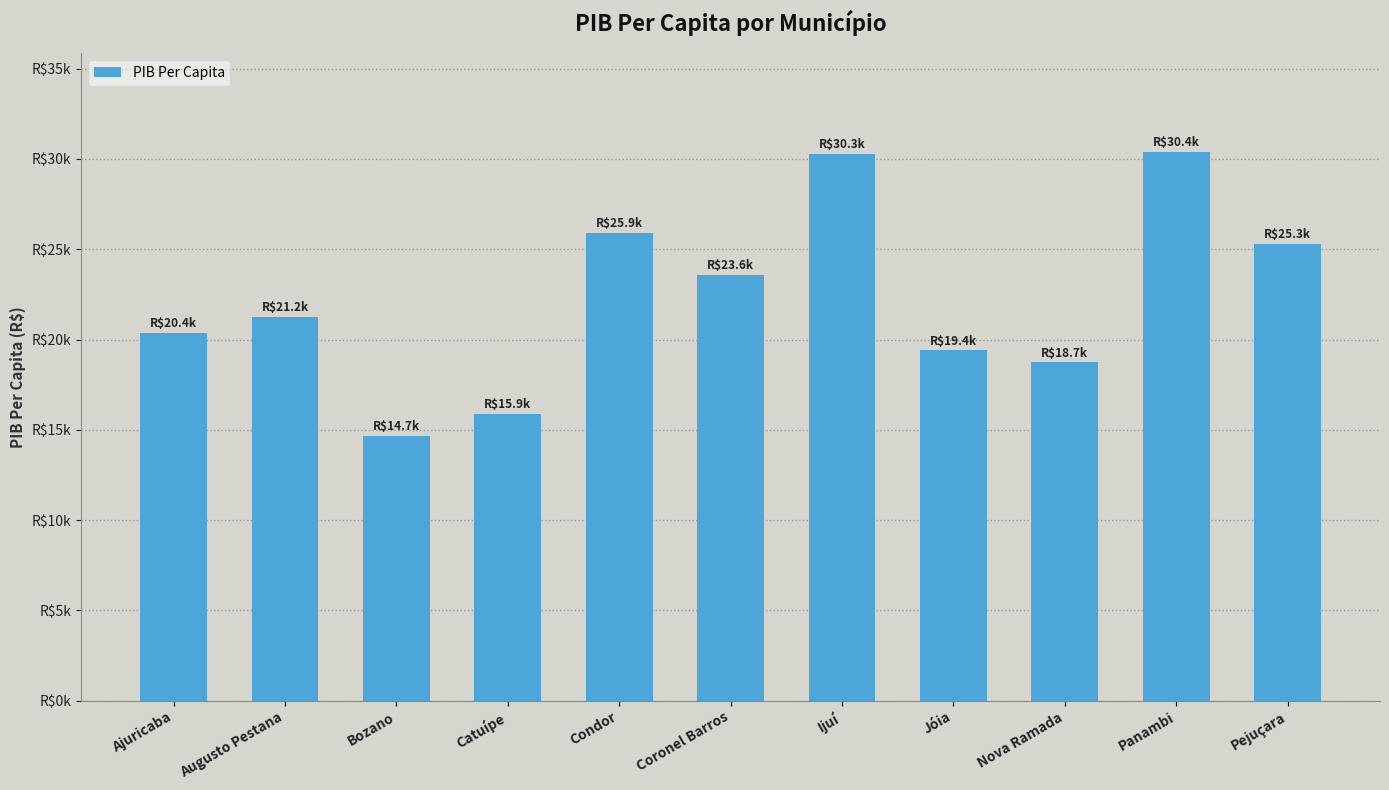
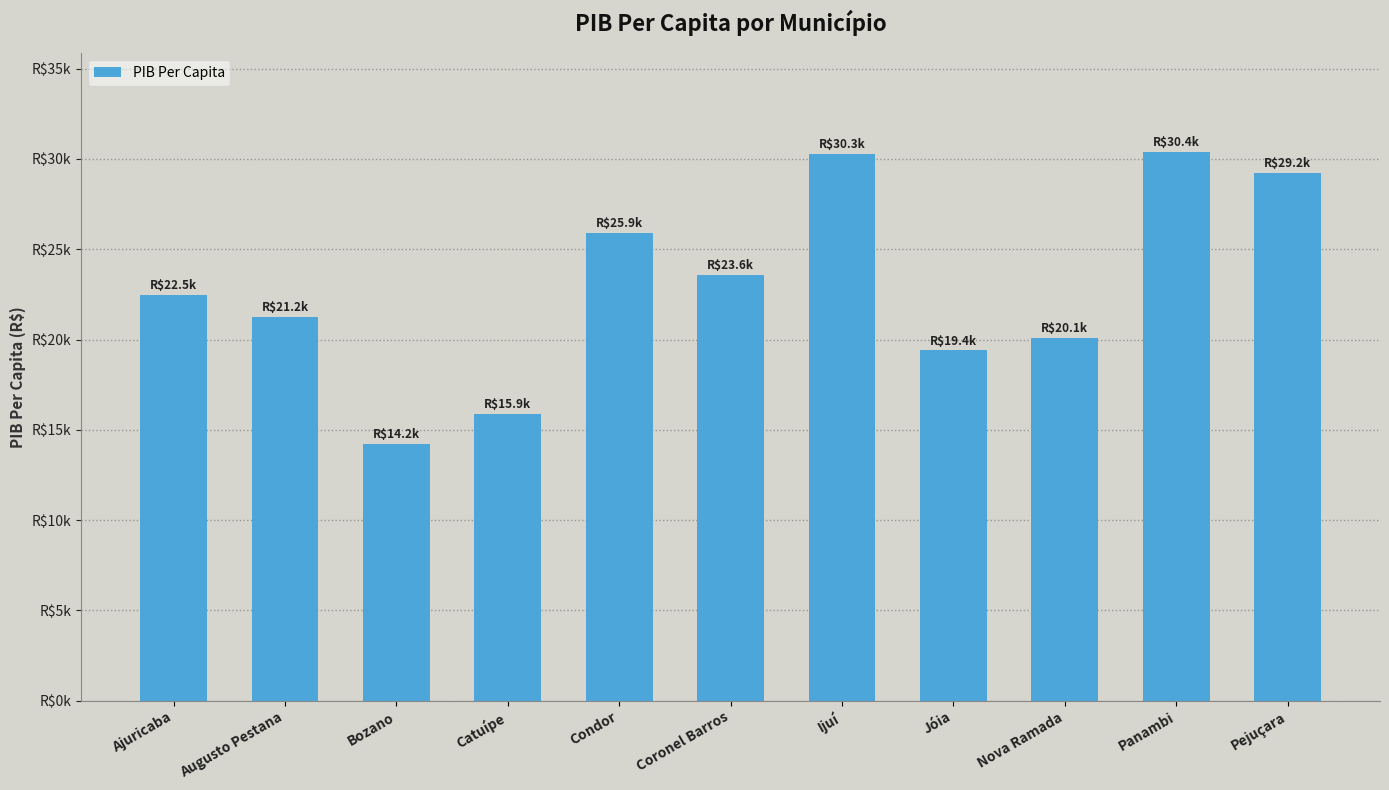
Ajuricaba: $20.4k -> $22.5k
Bozano: $14.7k -> $14.2k
Nova Ramada: $18.7k -> $20.1k
Pejuçara: $25.3k -> $29.2k
